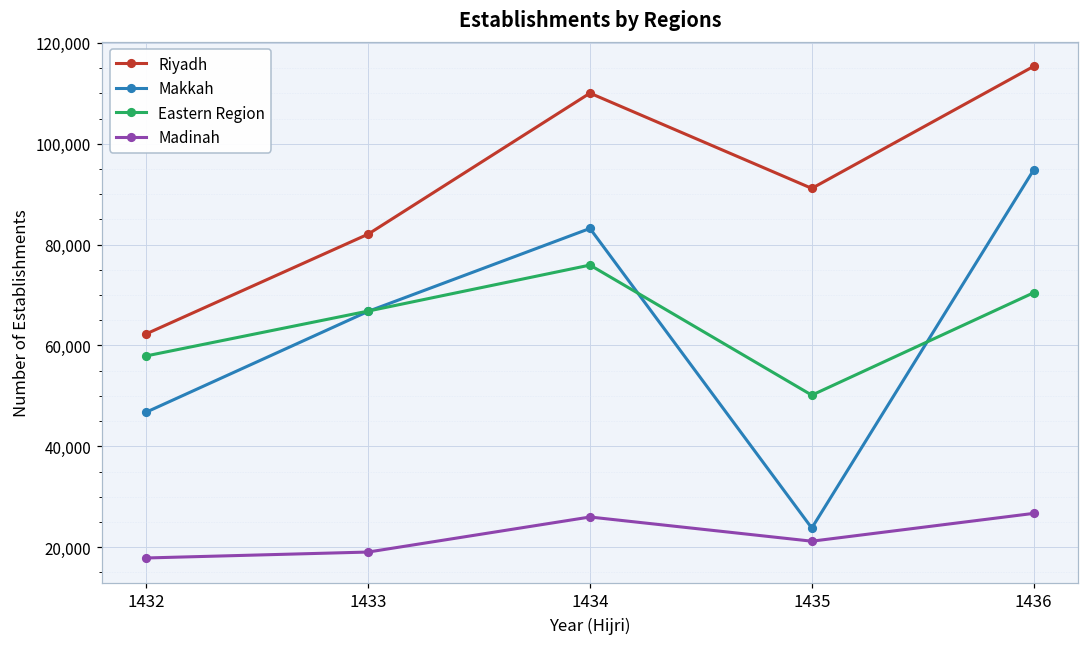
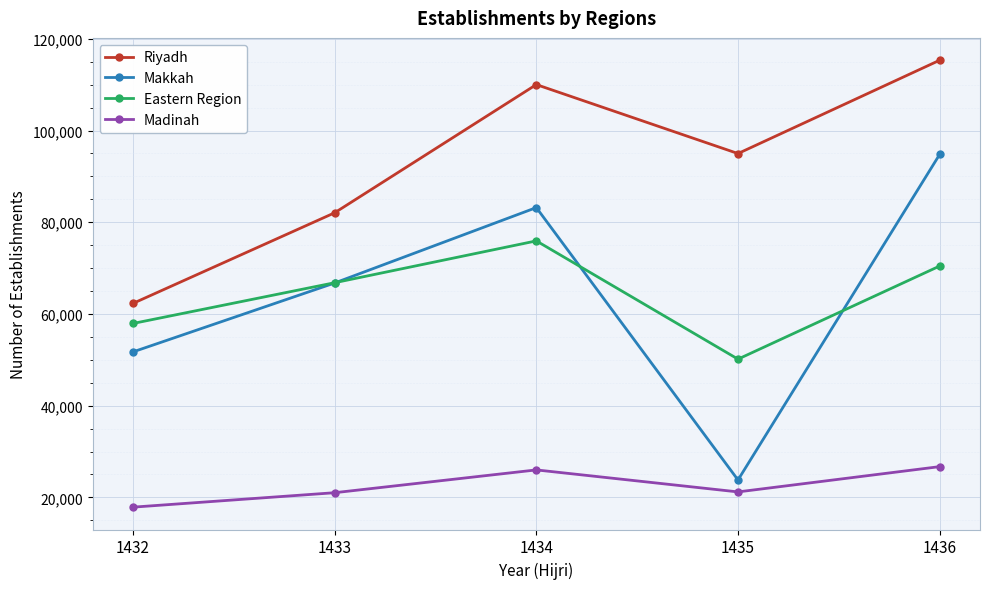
Makkah, 1432: 47,000 -> 52,000
Madinah, 1433: 19,000 -> 21,000
Riyadh, 1435: 91,000 -> 95,000
